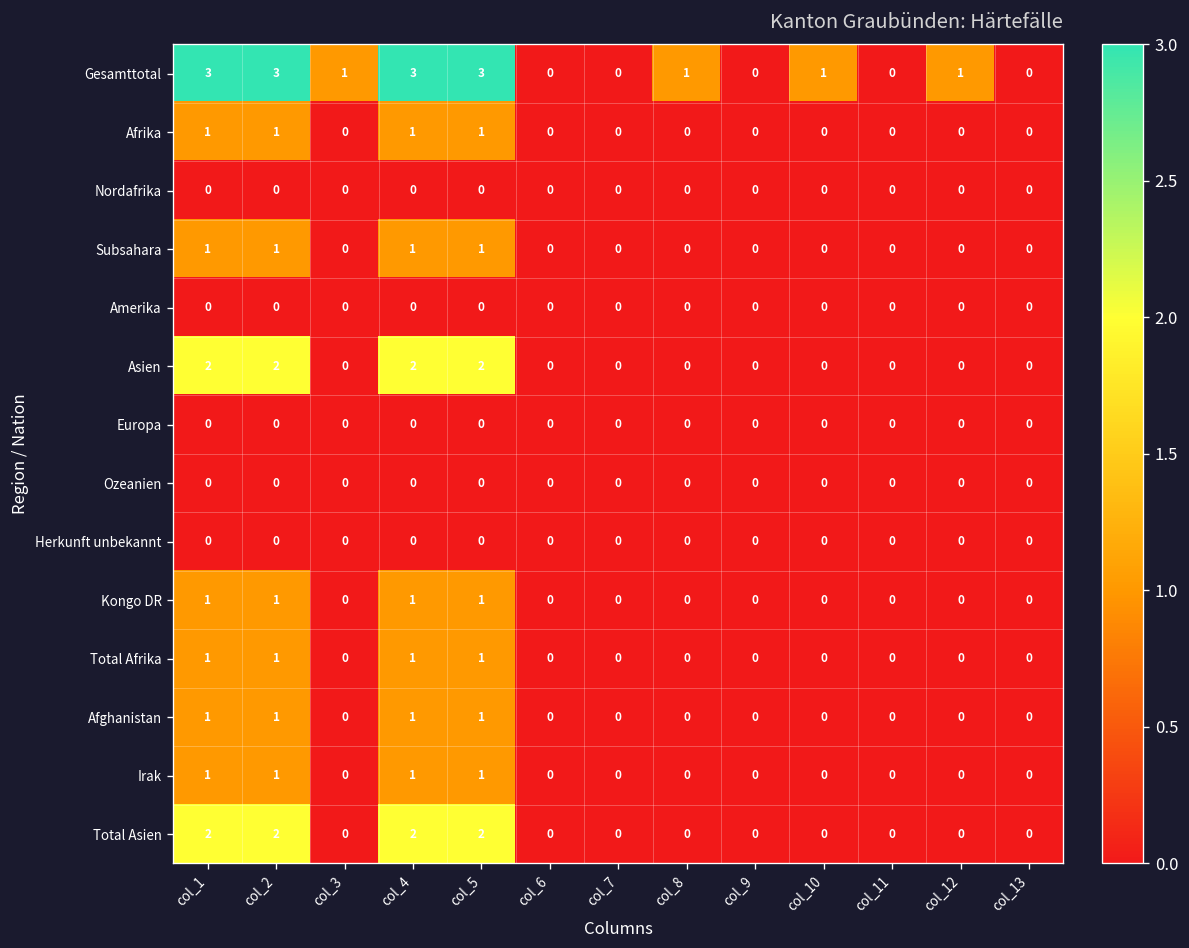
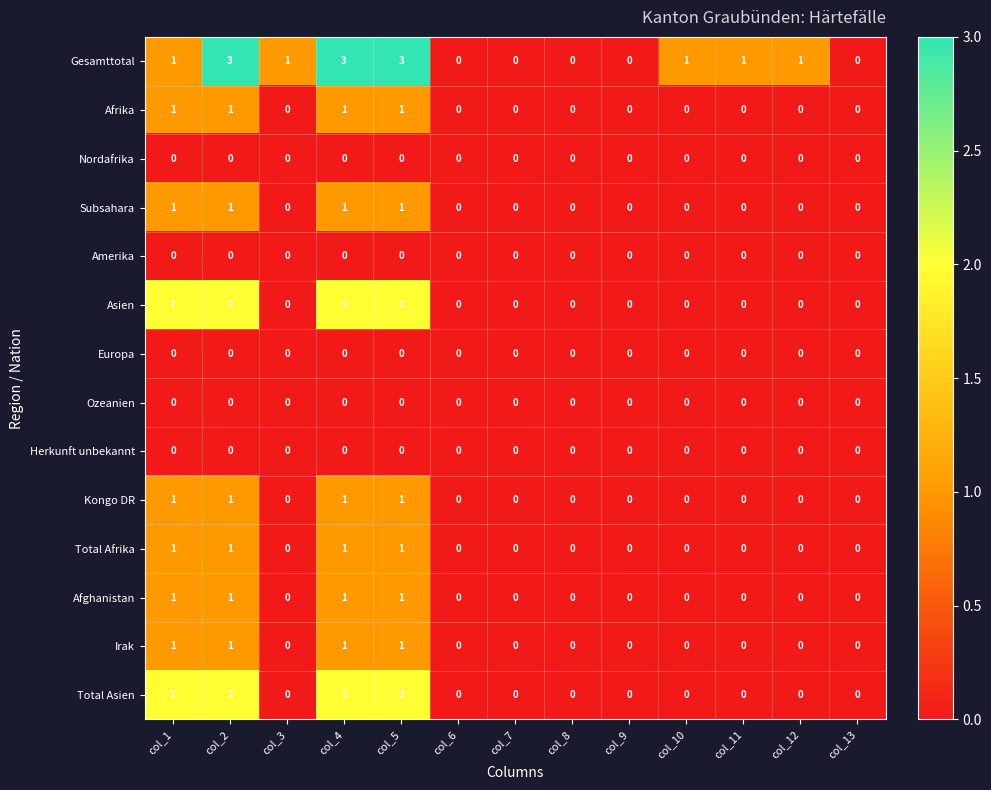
Gesamttotal, col_1: 3 -> 1
Gesamttotal, col_8: 1 -> 0
Gesamttotal, col_11: 0 -> 1
